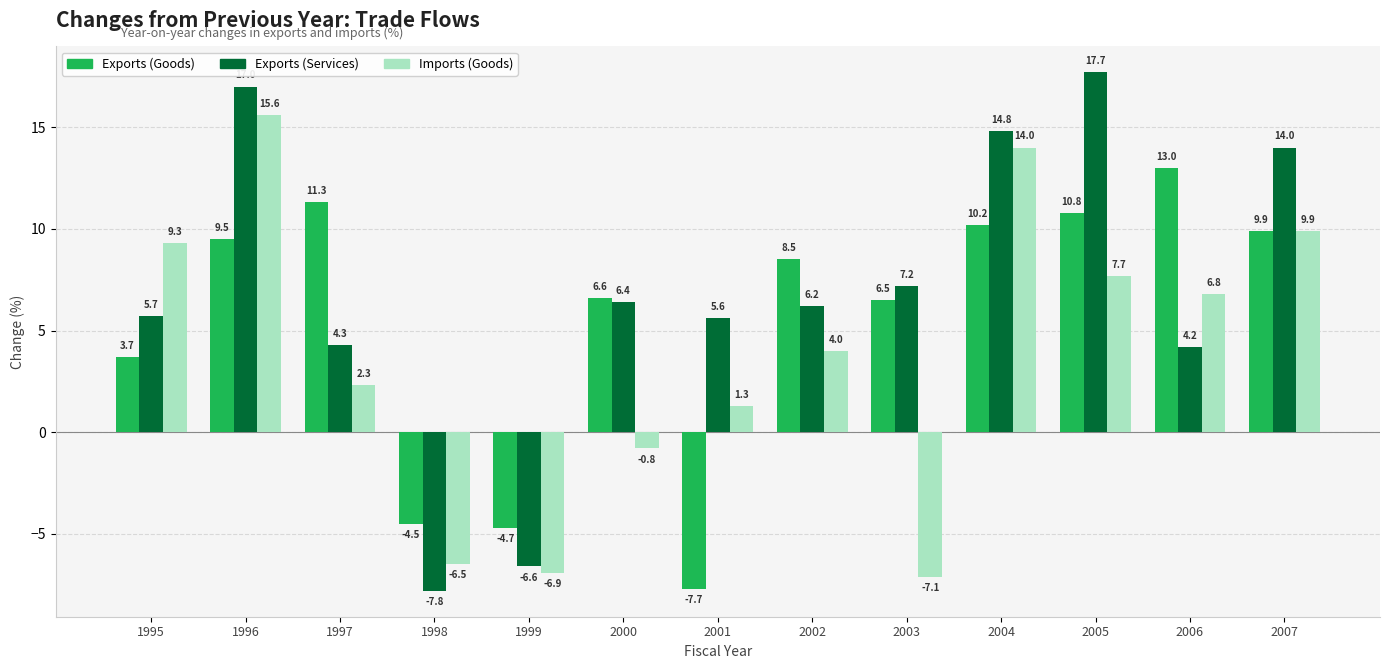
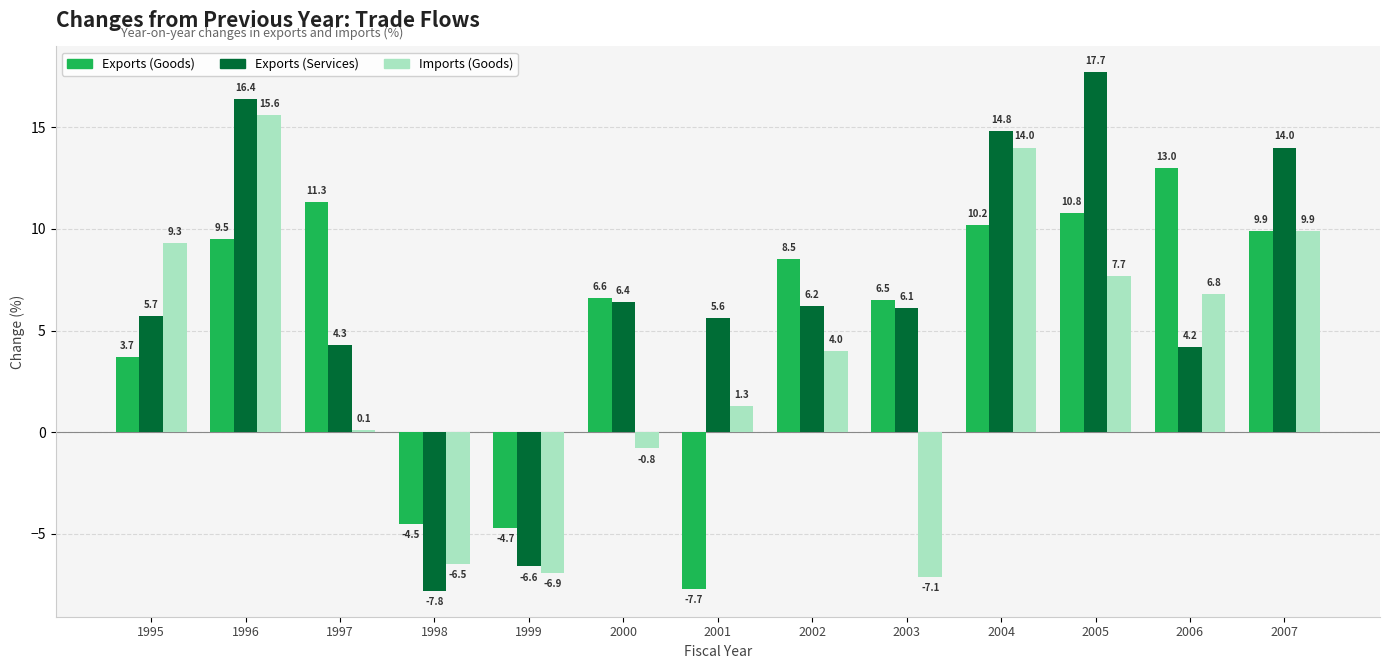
Exports (Services), 1996: 17.0 -> 16.4
Imports (Goods), 1997: 2.3 -> 0.1
Exports (Services), 2003: 7.2 -> 6.1
